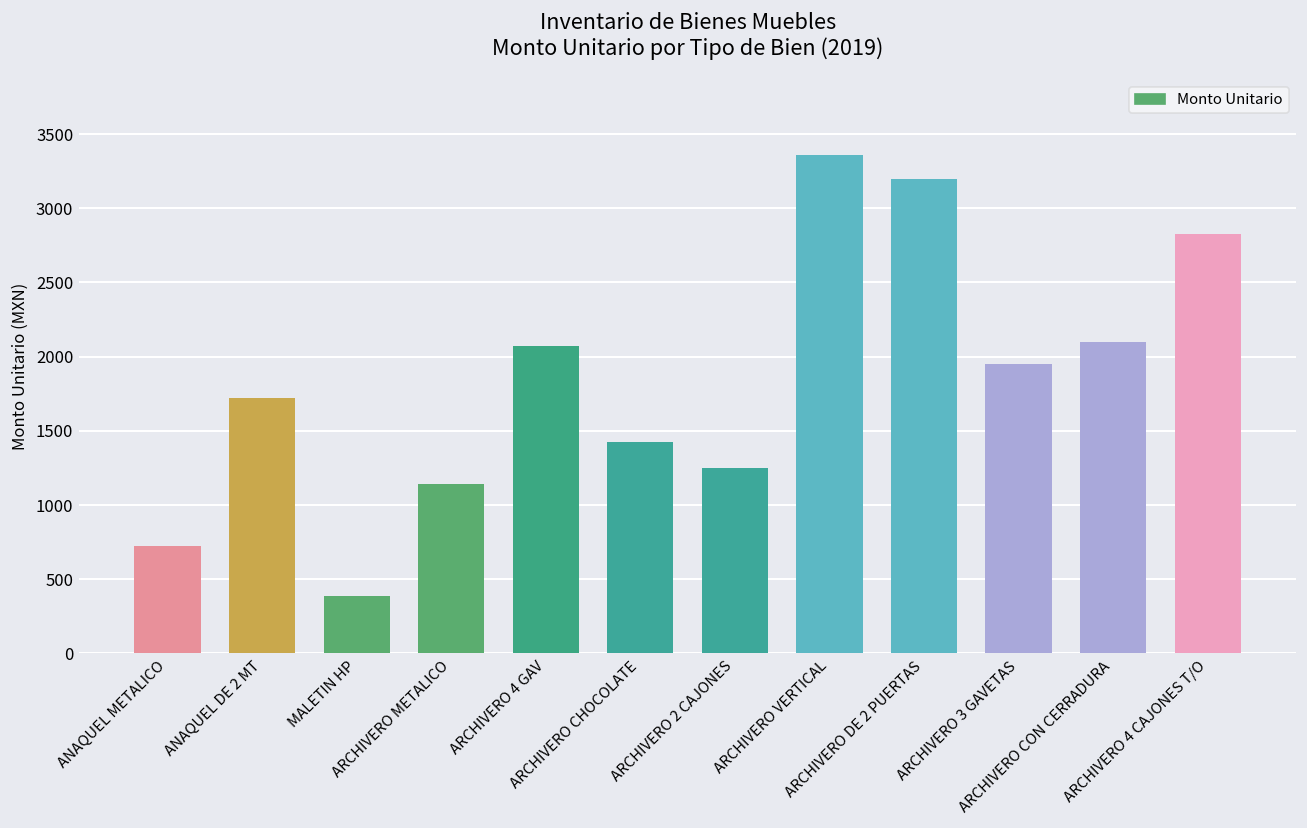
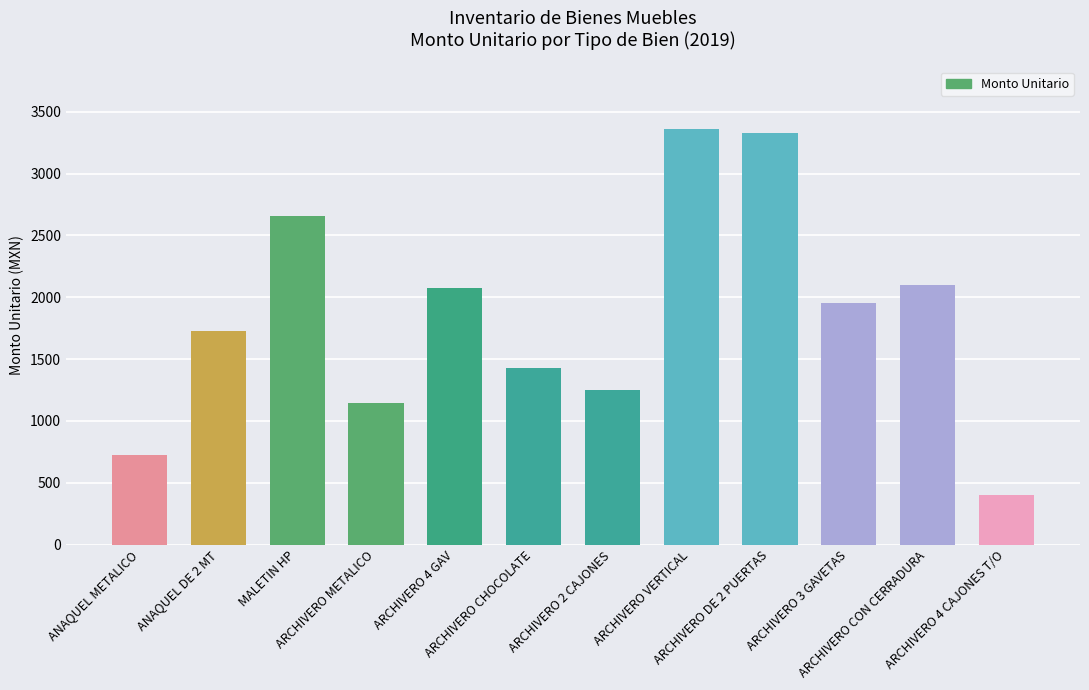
MALETIN HP: 390 -> 2660
ARCHIVERO DE 2 PUERTAS: 3200 -> 3330
ARCHIVERO 4 CAJONES T/O: 2830 -> 400
